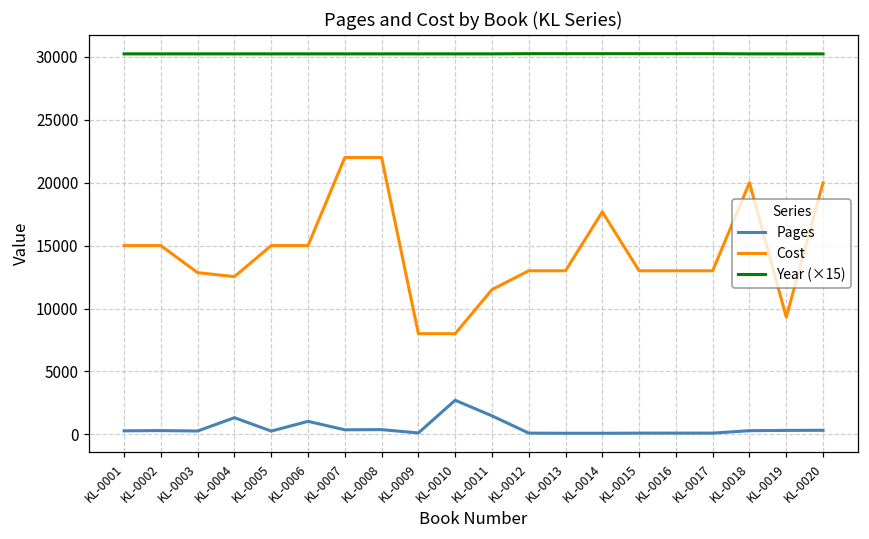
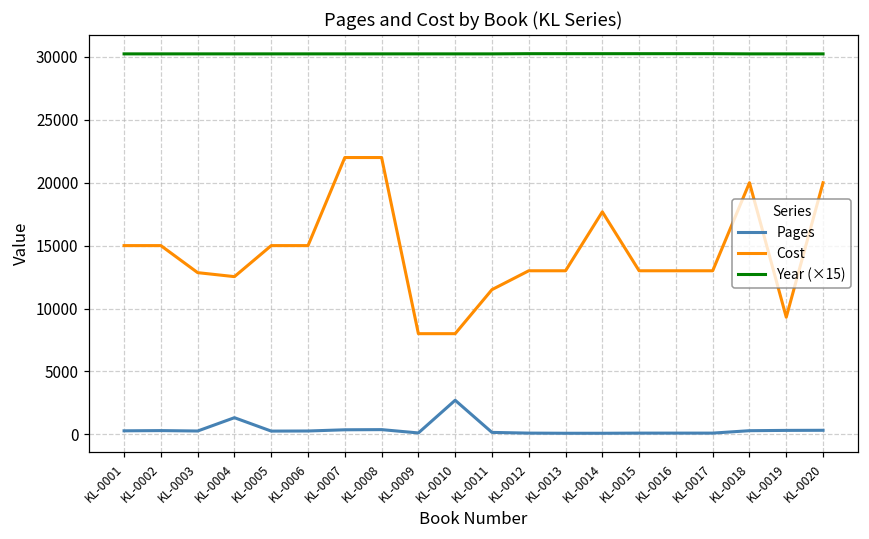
Pages, KL-0006: 1000 -> 300
Pages, KL-0011: 1500 -> 200
